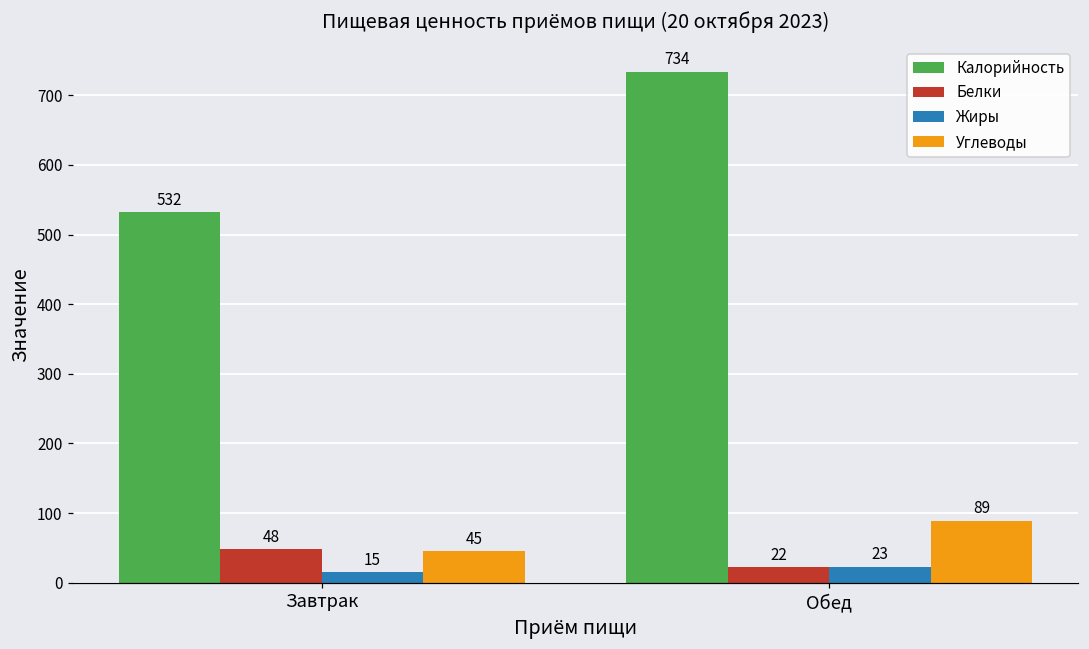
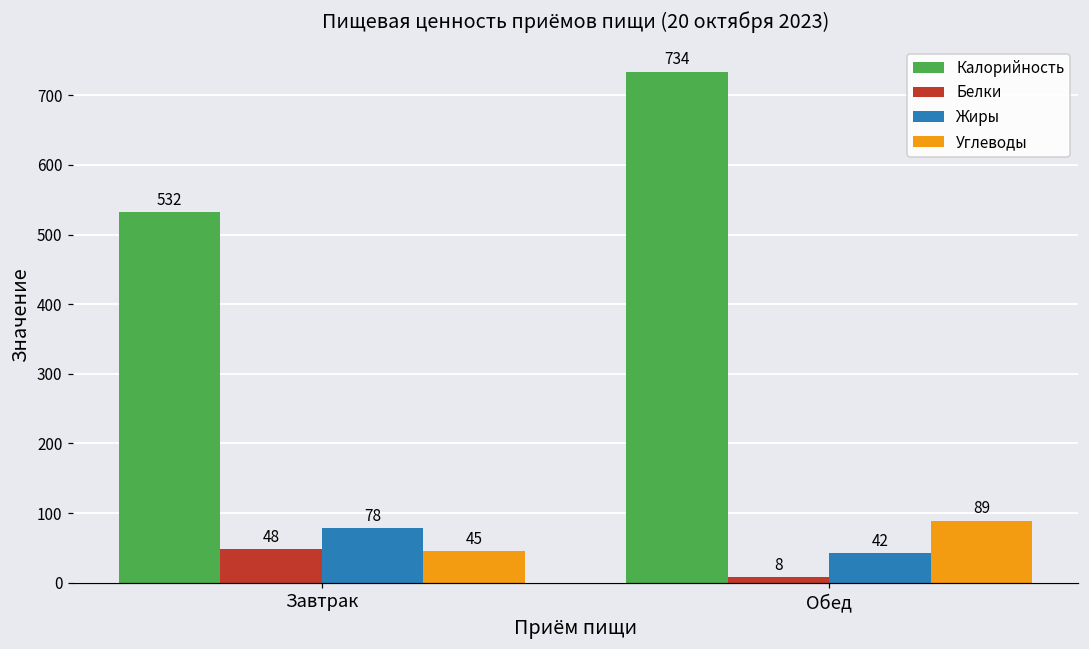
Жиры, Завтрак: 15 -> 78
Белки, Обед: 22 -> 8
Жиры, Обед: 23 -> 42
